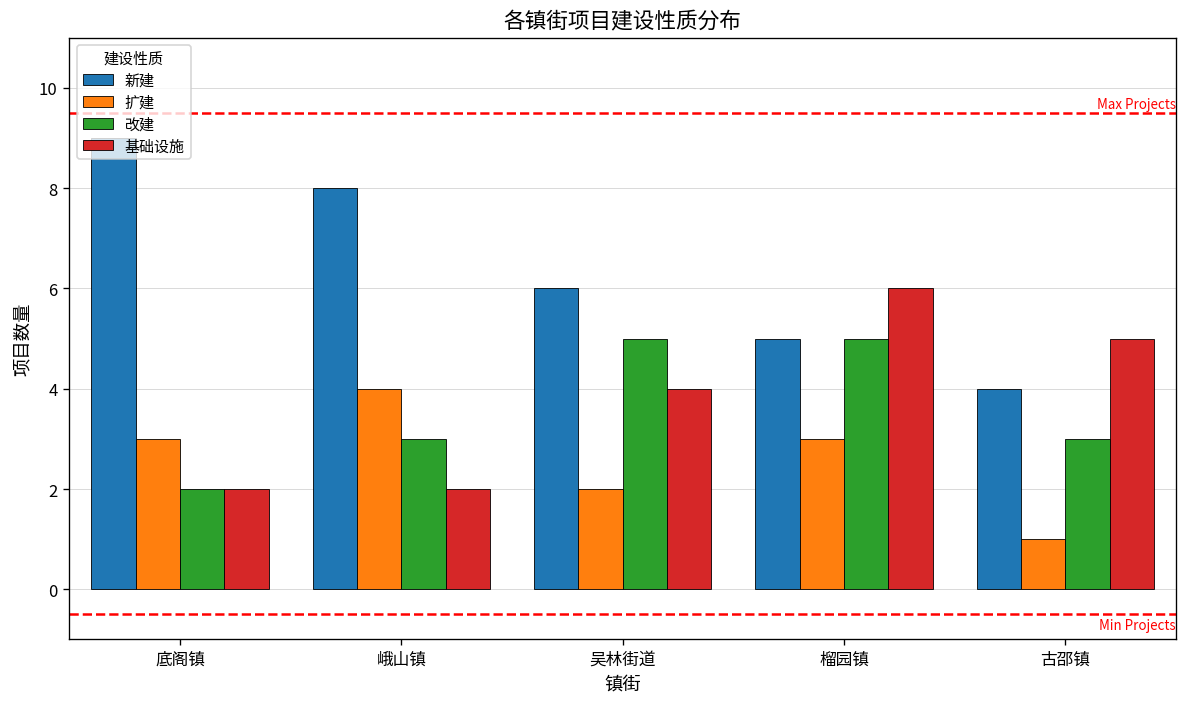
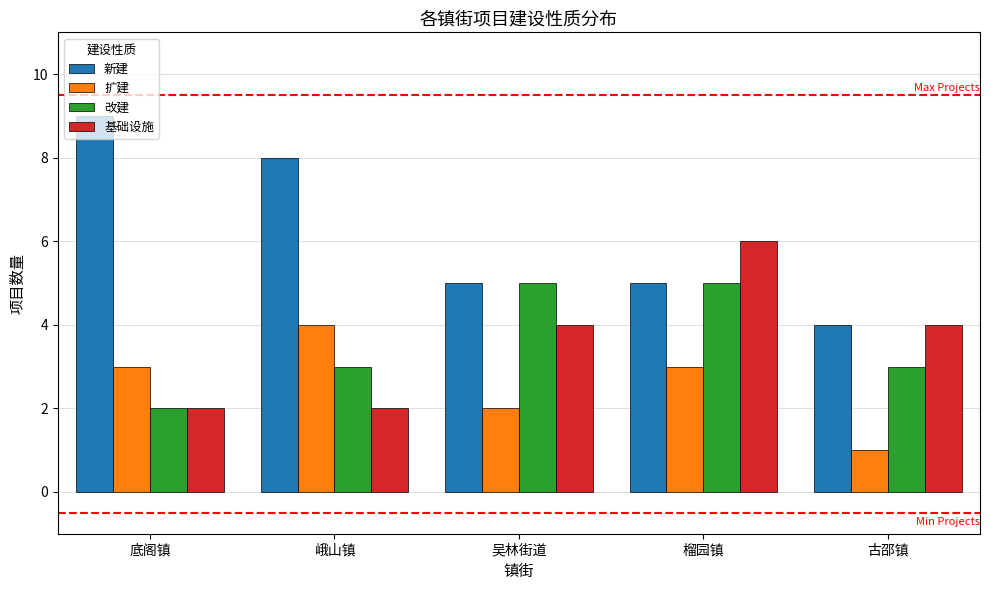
新建, 吴林街道: 6 -> 5
基础设施, 古邵镇: 5 -> 4
